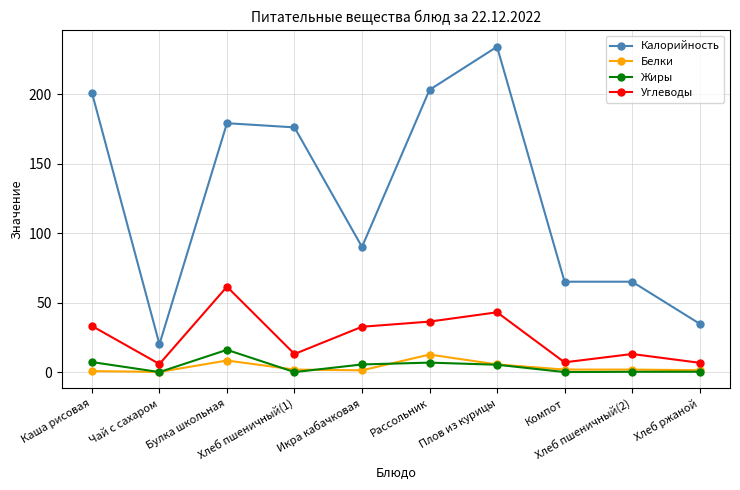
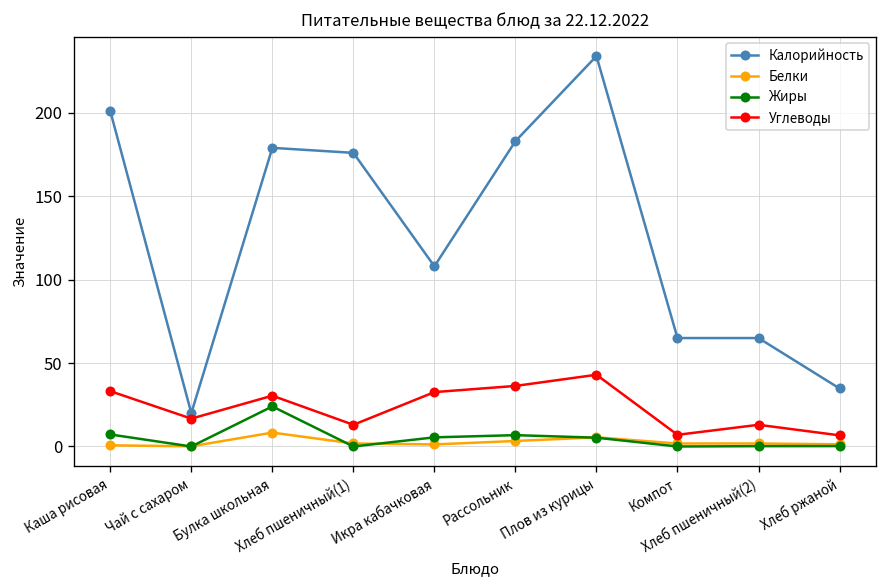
Углеводы, Чай с сахаром: 6 -> 17
Жиры, Булка школьная: 16 -> 24
Углеводы, Булка школьная: 61 -> 30
Калорийность, Икра кабачковая: 90 -> 108
Калорийность, Рассольник: 203 -> 183
Белки, Рассольник: 13 -> 3
